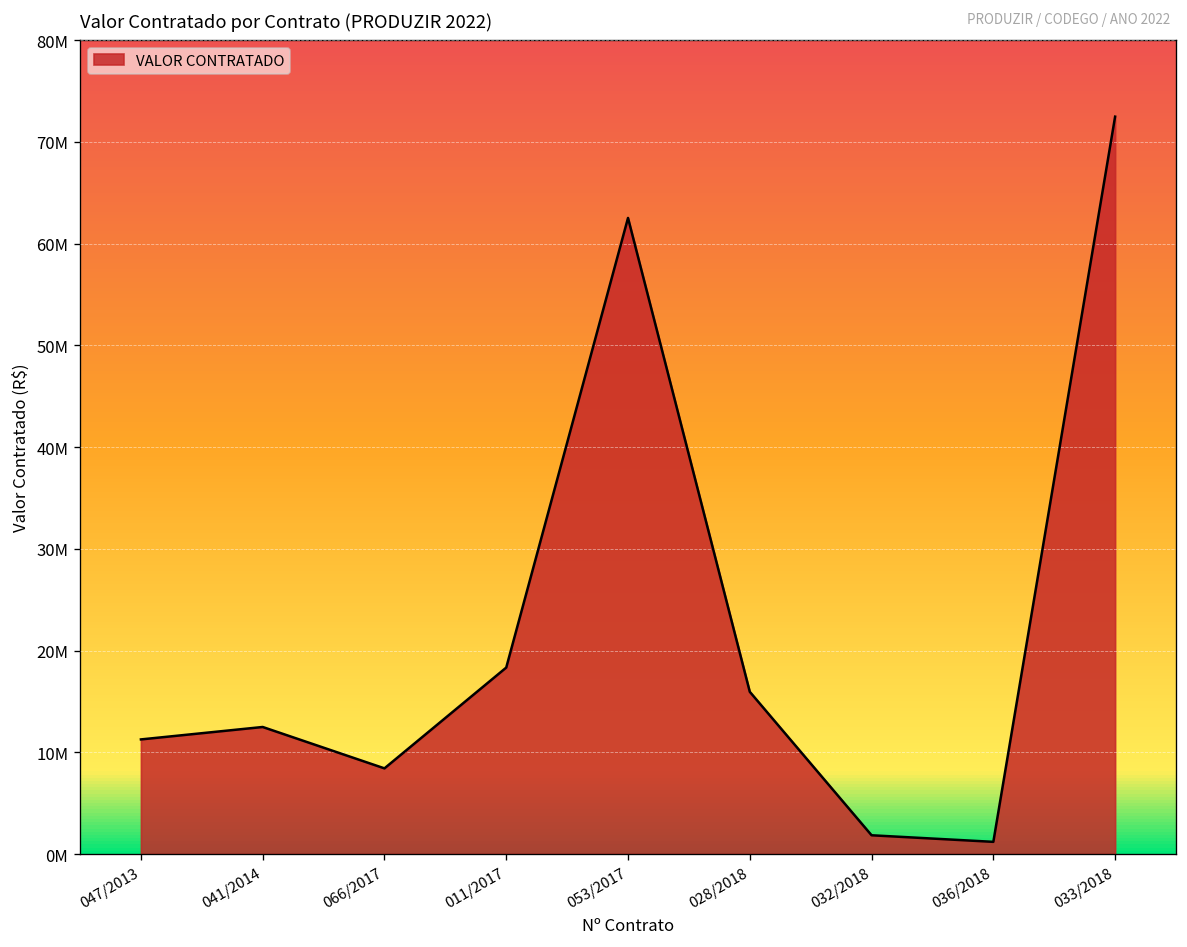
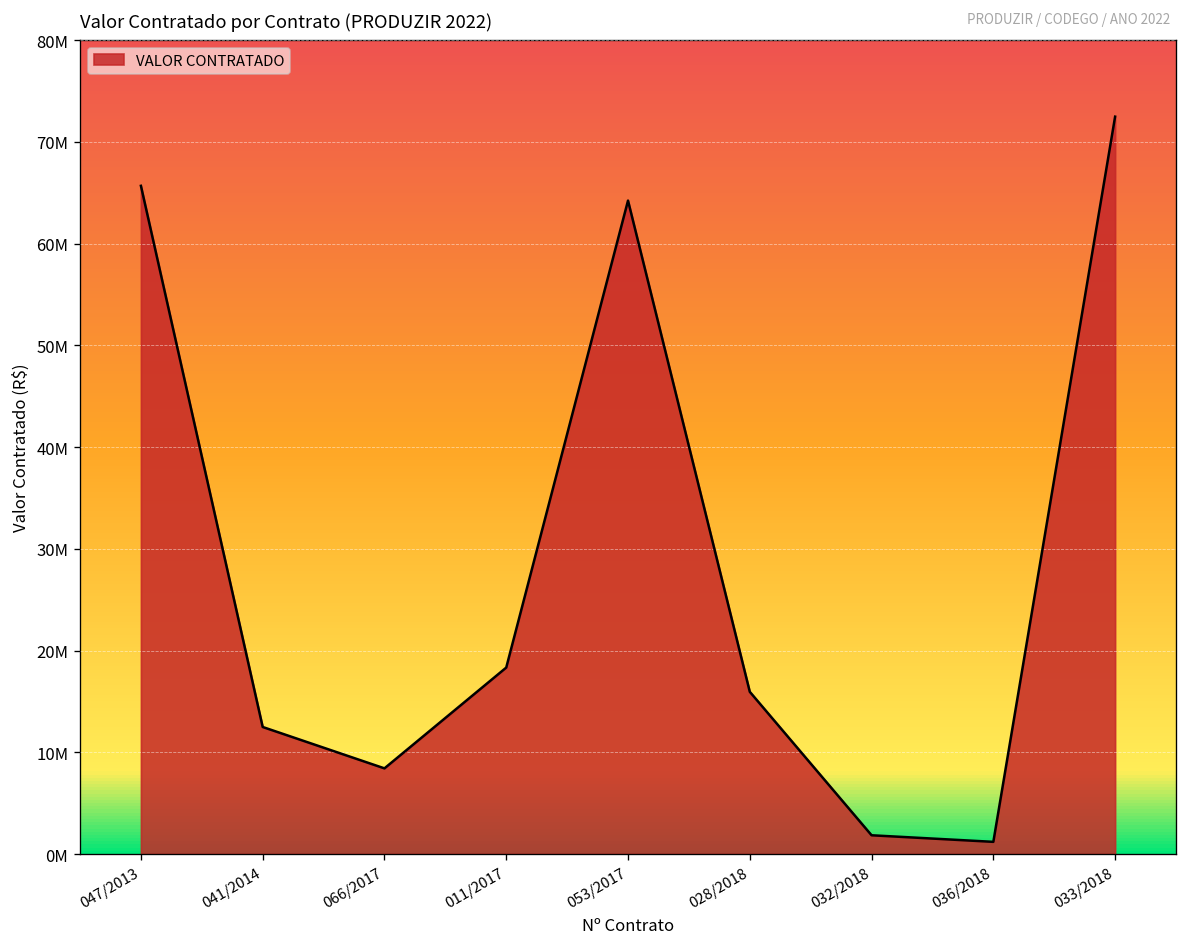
047/2013: 11000000 -> 66000000
053/2017: 63000000 -> 64000000
